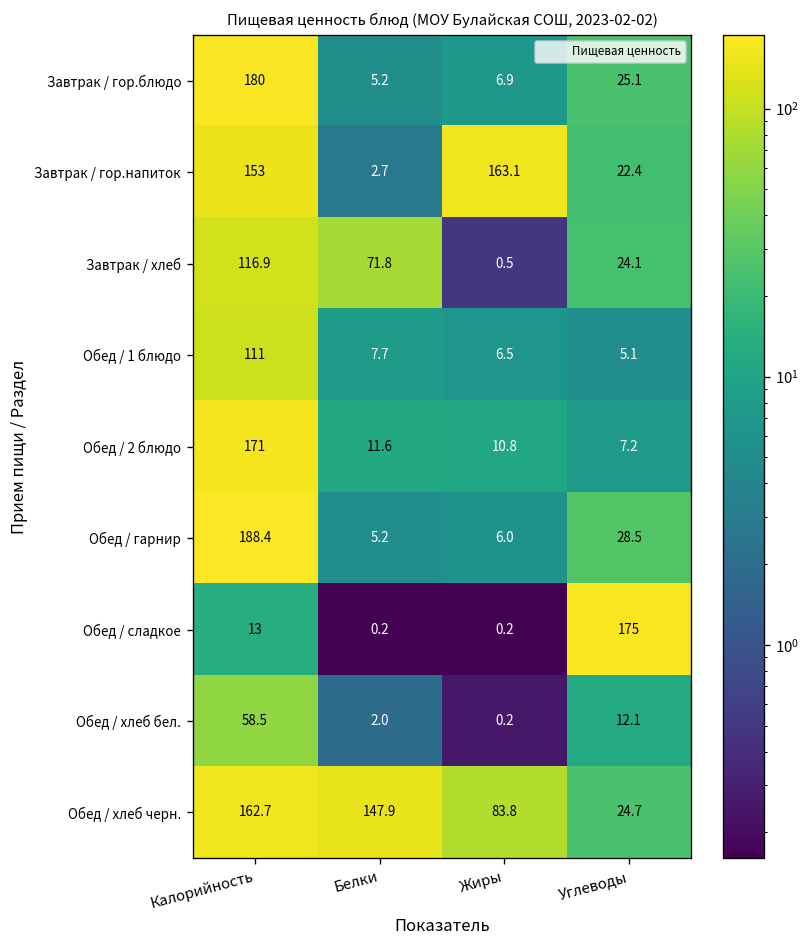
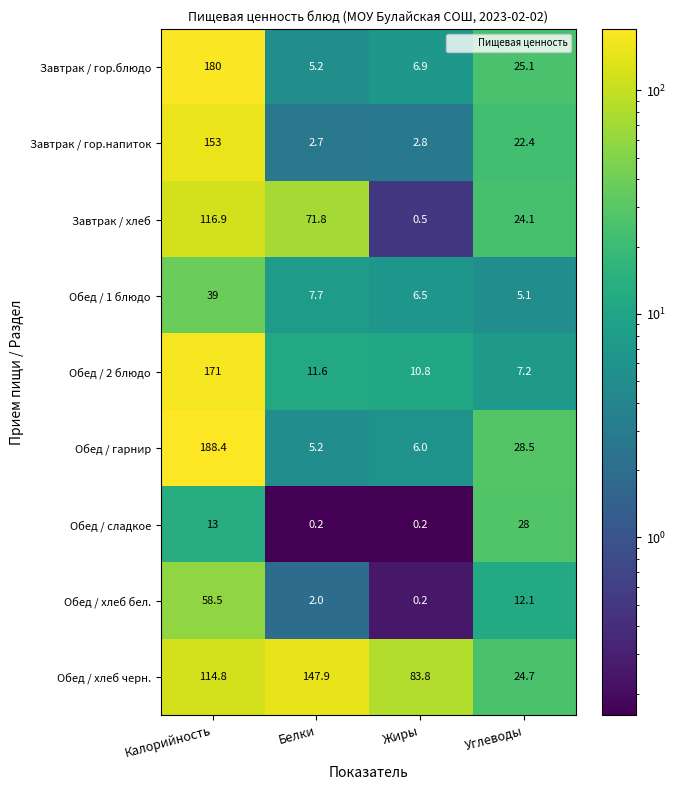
Завтрак / гор.напиток, Жиры: 163.1 -> 2.8
Обед / 1 блюдо, Калорийность: 111 -> 39
Обед / сладкое, Углеводы: 175 -> 28
Обед / хлеб черн., Калорийность: 162.7 -> 114.8
